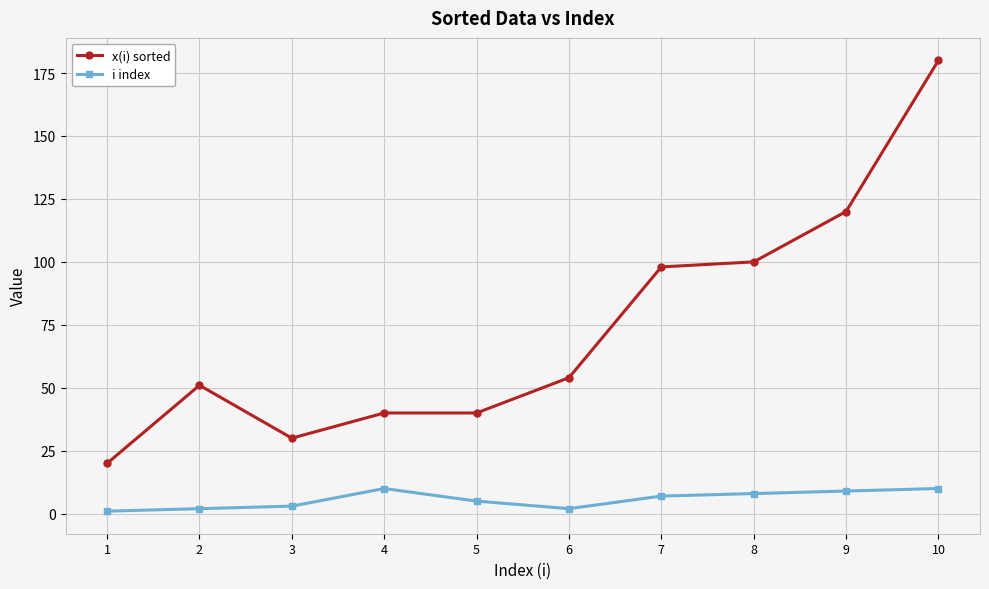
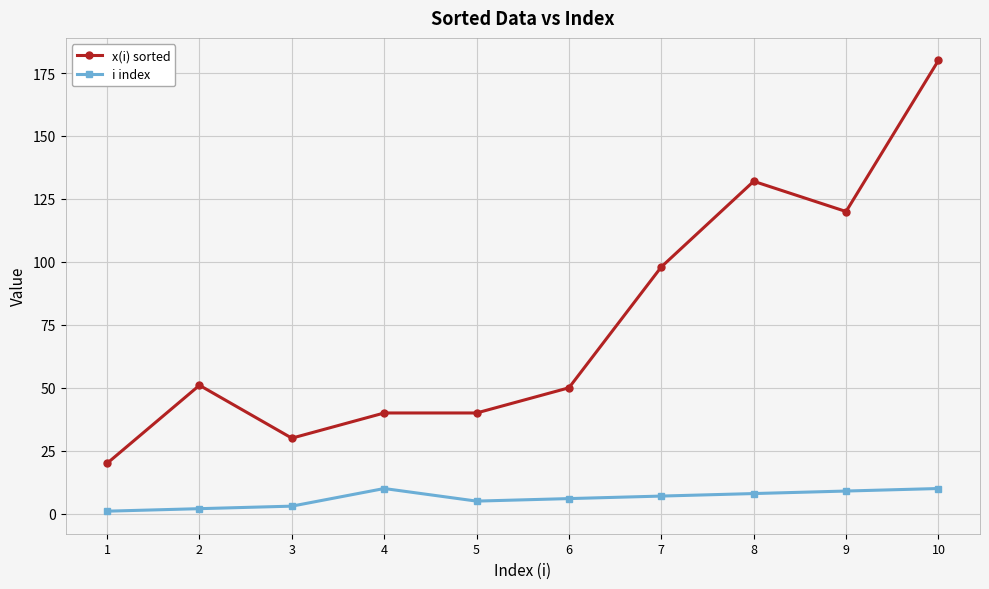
x(i) sorted, 6: 54 -> 50
i index, 6: 2 -> 6
x(i) sorted, 8: 100 -> 132
